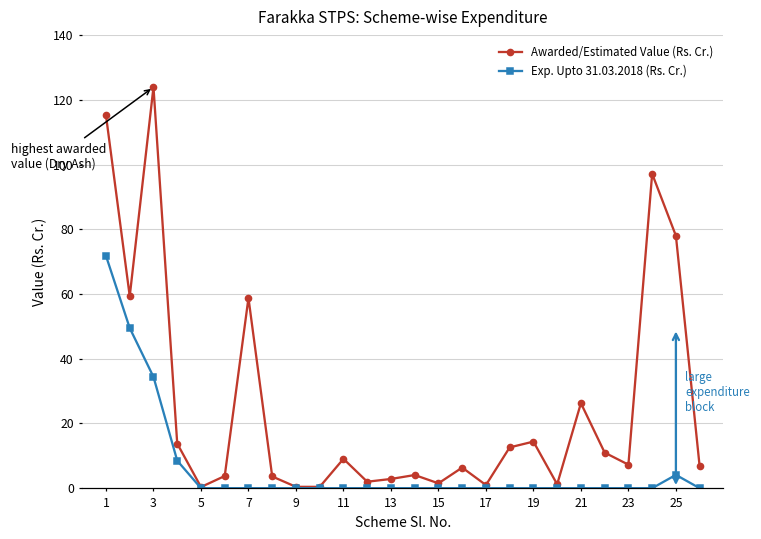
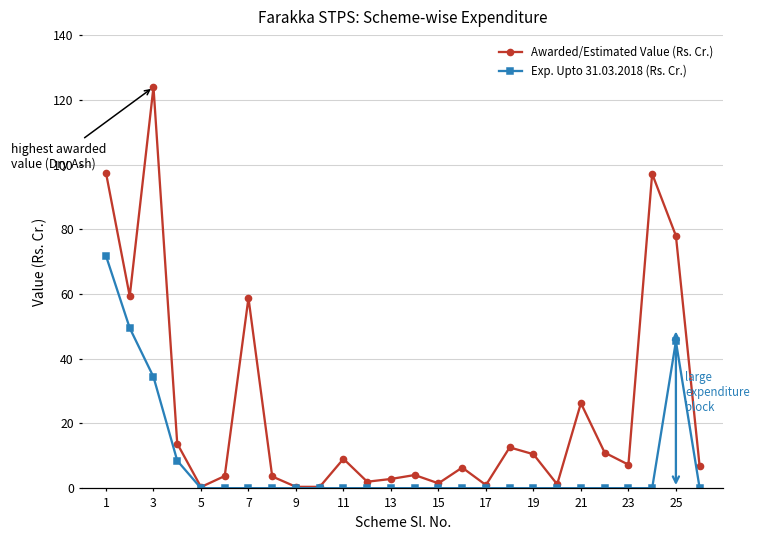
Awarded/Estimated Value (Rs. Cr.), 1: 115 -> 97
Awarded/Estimated Value (Rs. Cr.), 19: 14 -> 11
Exp. Upto 31.03.2018 (Rs. Cr.), 25: 4 -> 45
